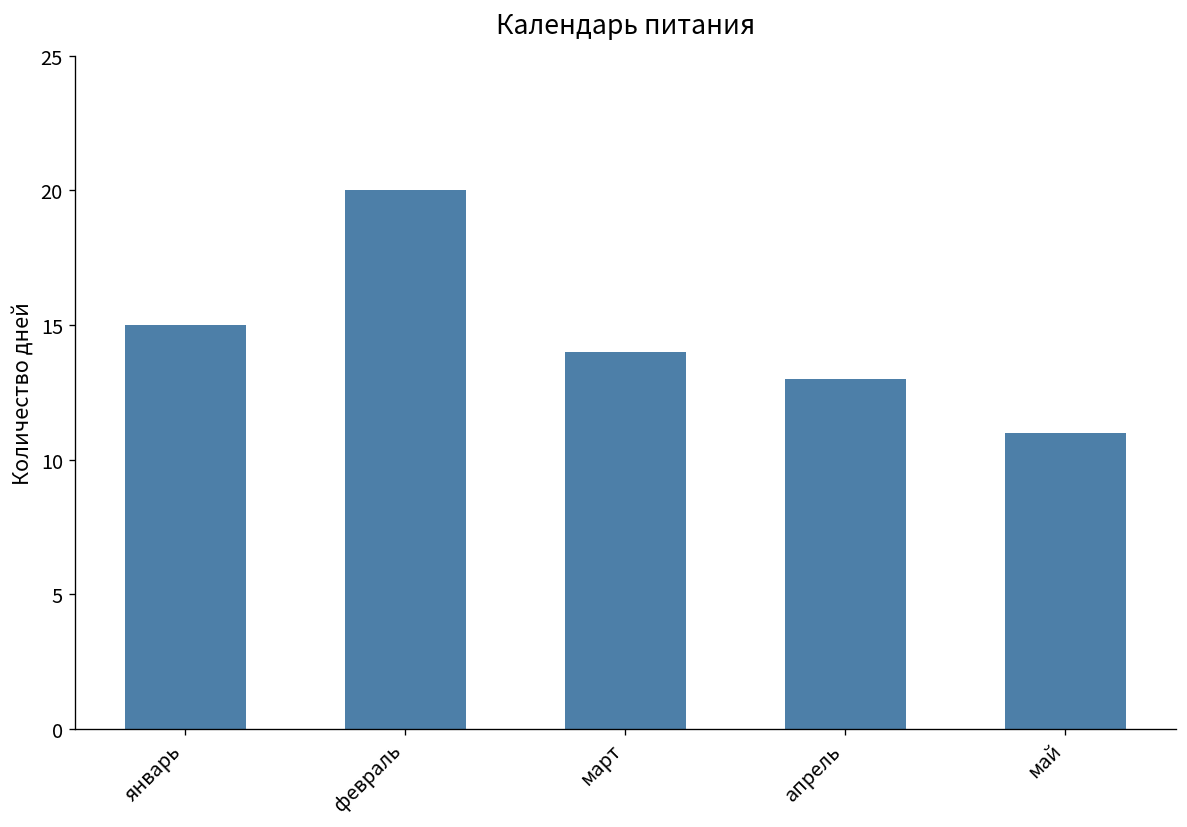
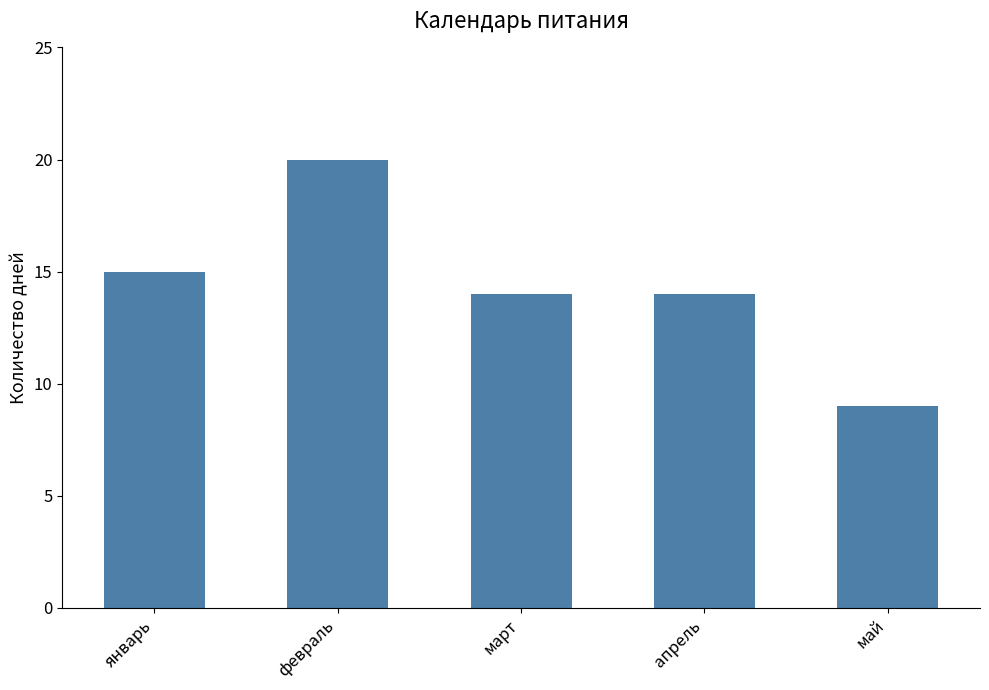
апрель: 13 -> 14
май: 11 -> 9
